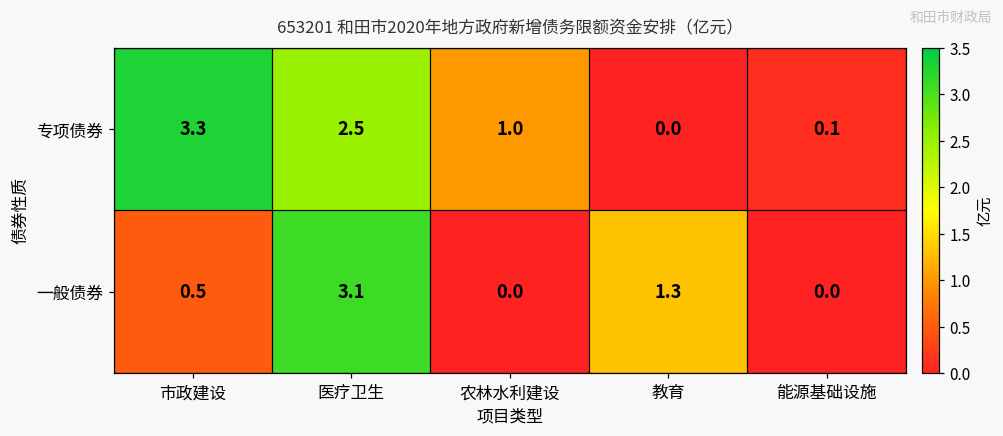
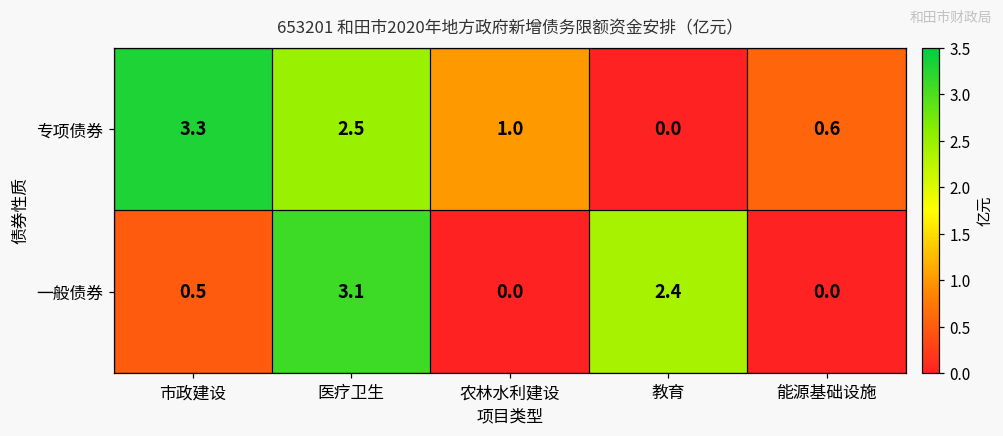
专项债券, 能源基础设施: 0.1 -> 0.6
一般债券, 教育: 1.3 -> 2.4
